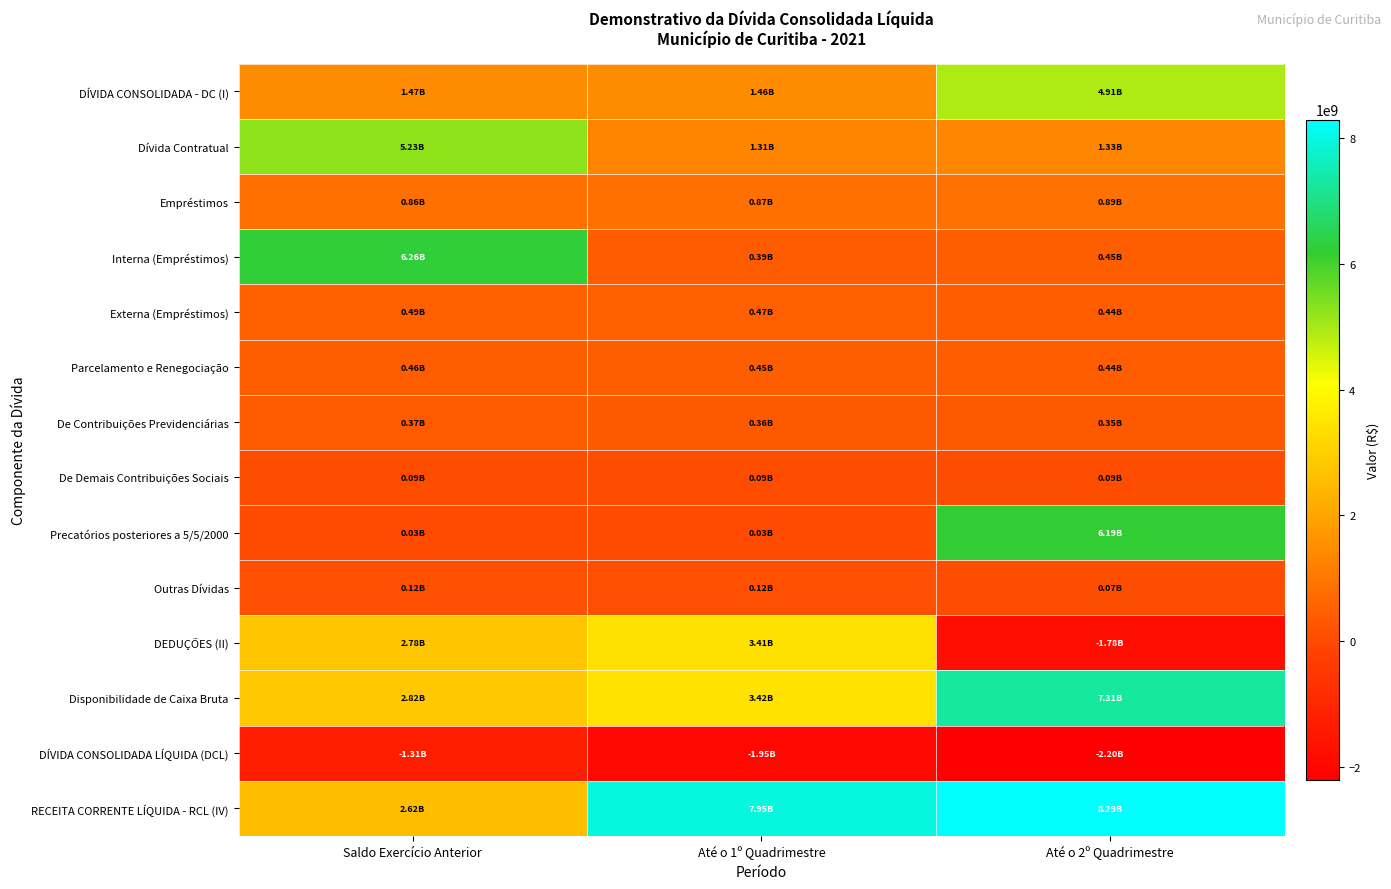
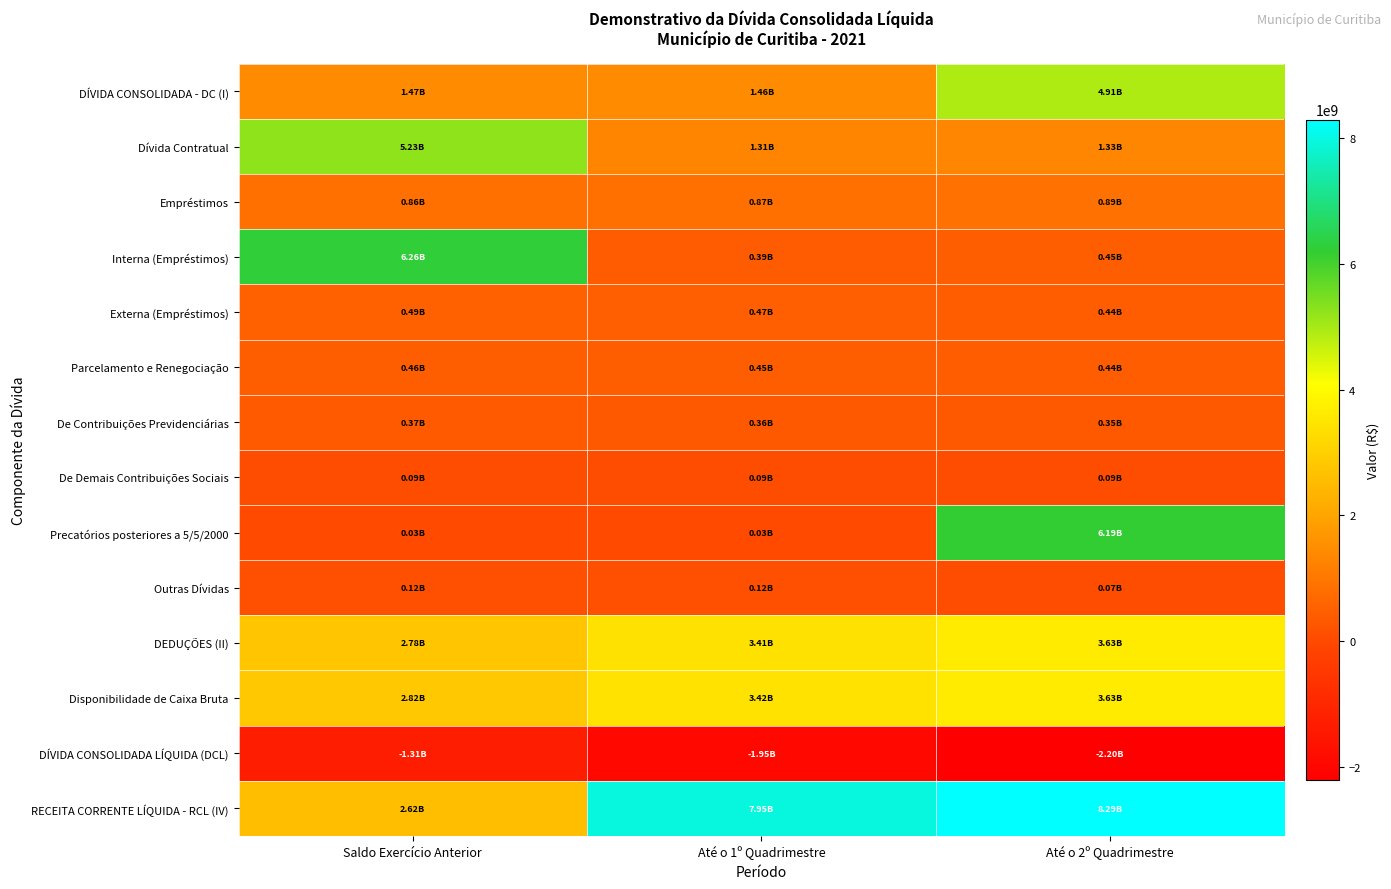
DEDUÇÕES (II), Até o 2º Quadrimestre: -1.78B -> 3.63B
Disponibilidade de Caixa Bruta, Até o 2º Quadrimestre: 7.31B -> 3.63B
